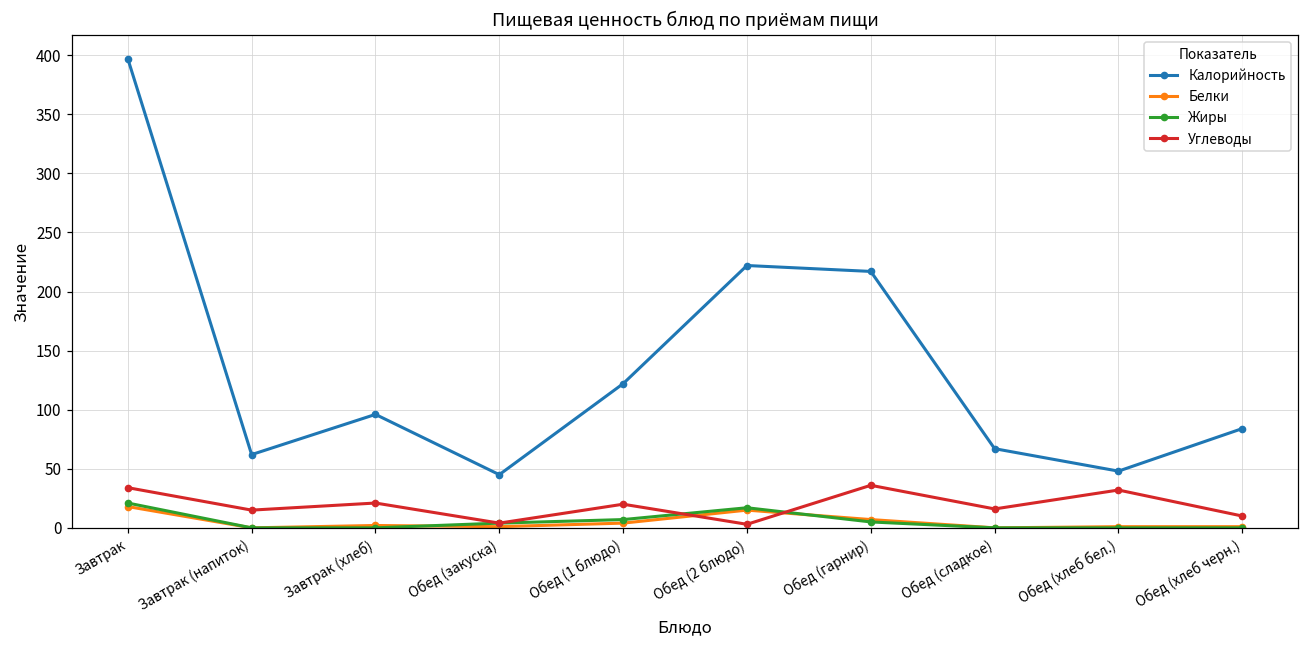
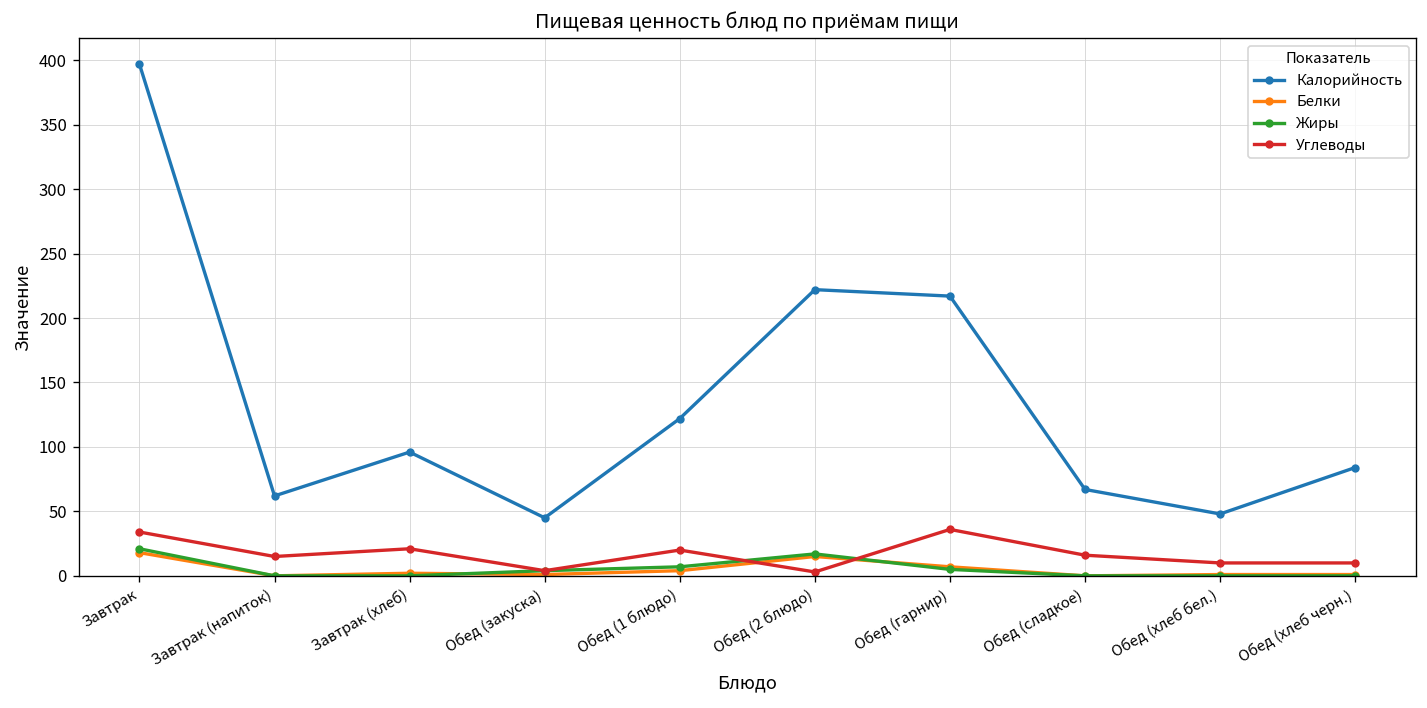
Углеводы, Обед (хлеб бел.): 32 -> 10
